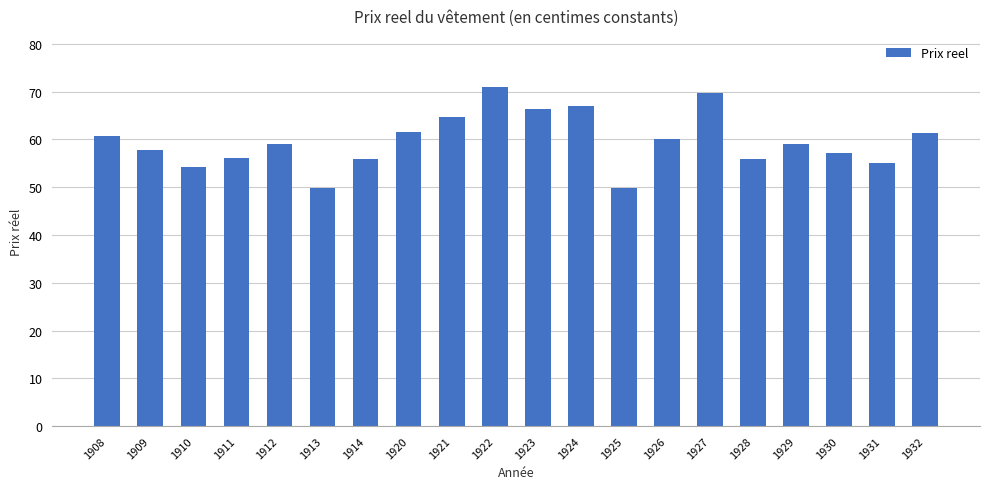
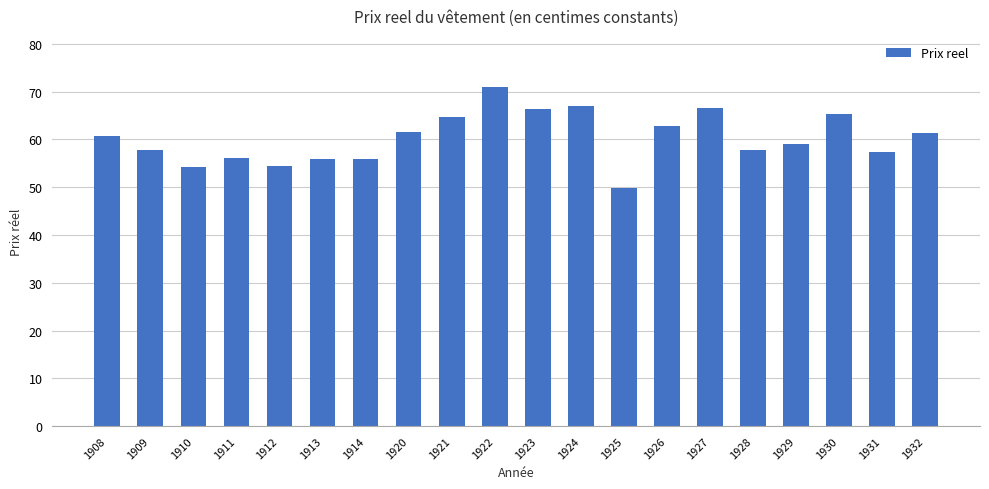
1912: 59 -> 54
1913: 50 -> 56
1926: 60 -> 63
1927: 70 -> 67
1928: 56 -> 58
1930: 57 -> 65
1931: 55 -> 57
